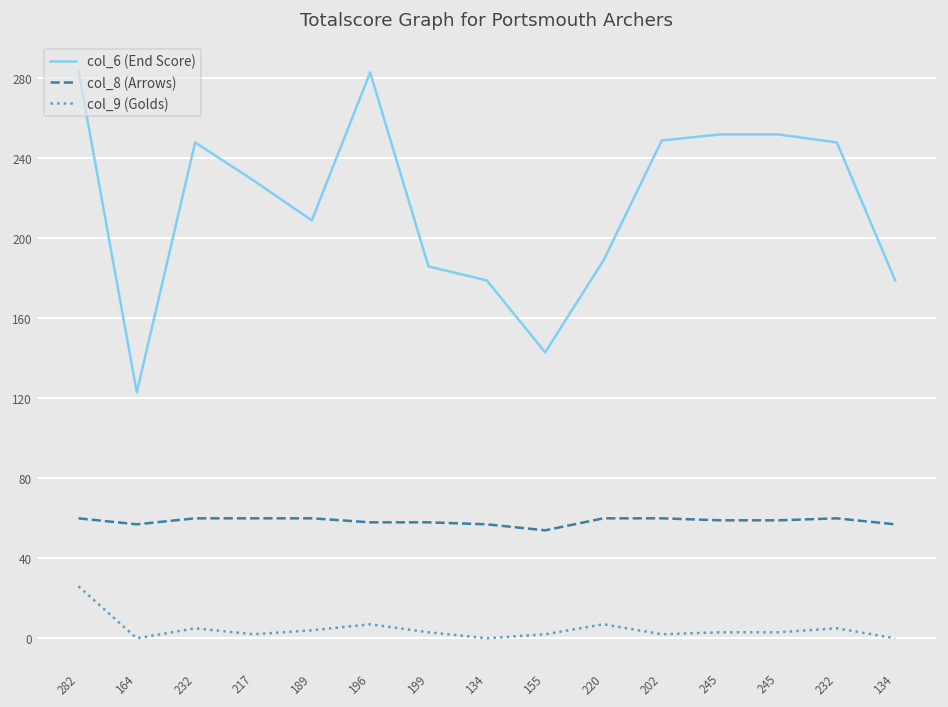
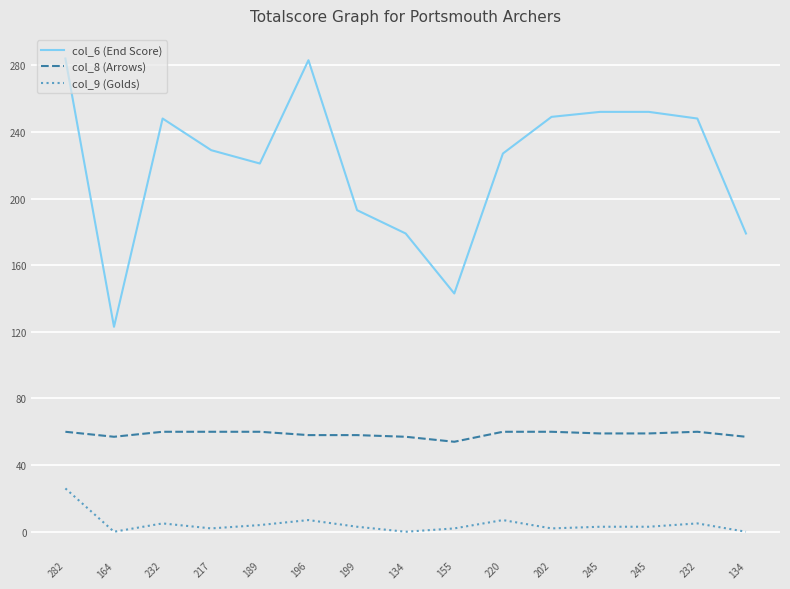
col_6 (End Score), 189: 209 -> 221
col_6 (End Score), 199: 186 -> 193
col_6 (End Score), 220: 189 -> 227
